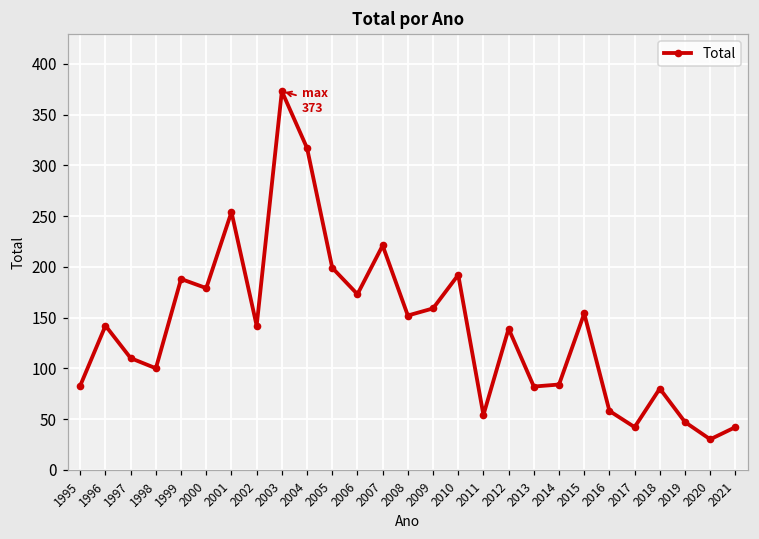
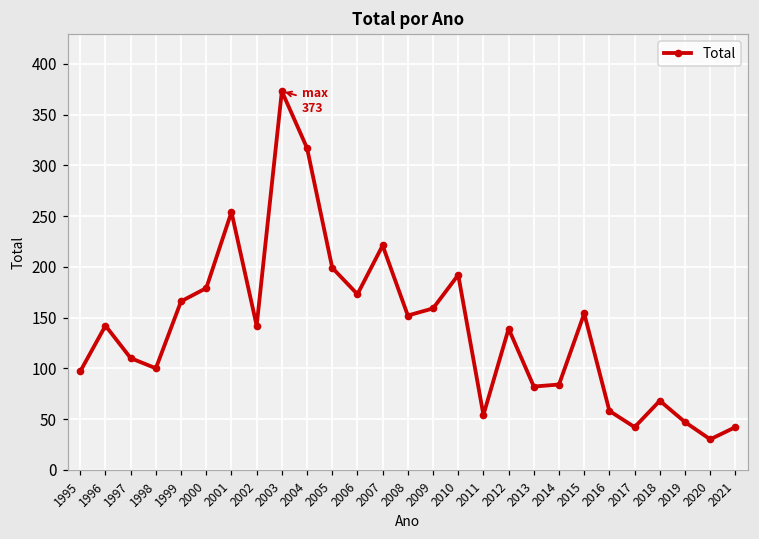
1995: 80 -> 100
1999: 190 -> 170
2018: 80 -> 70
